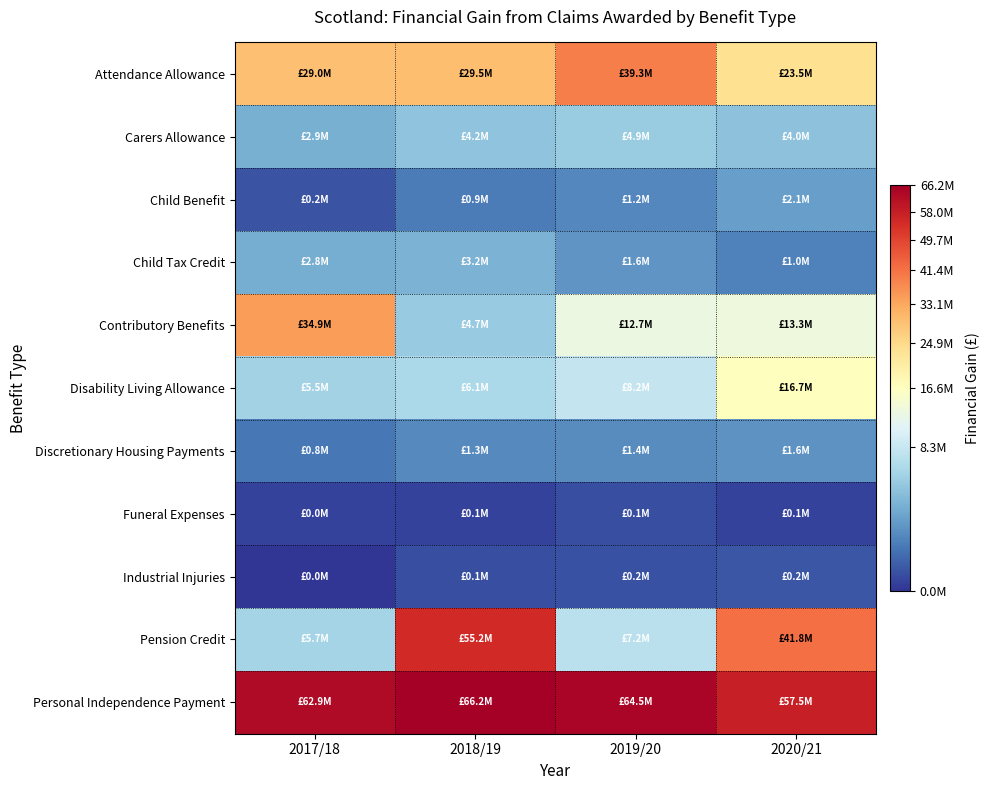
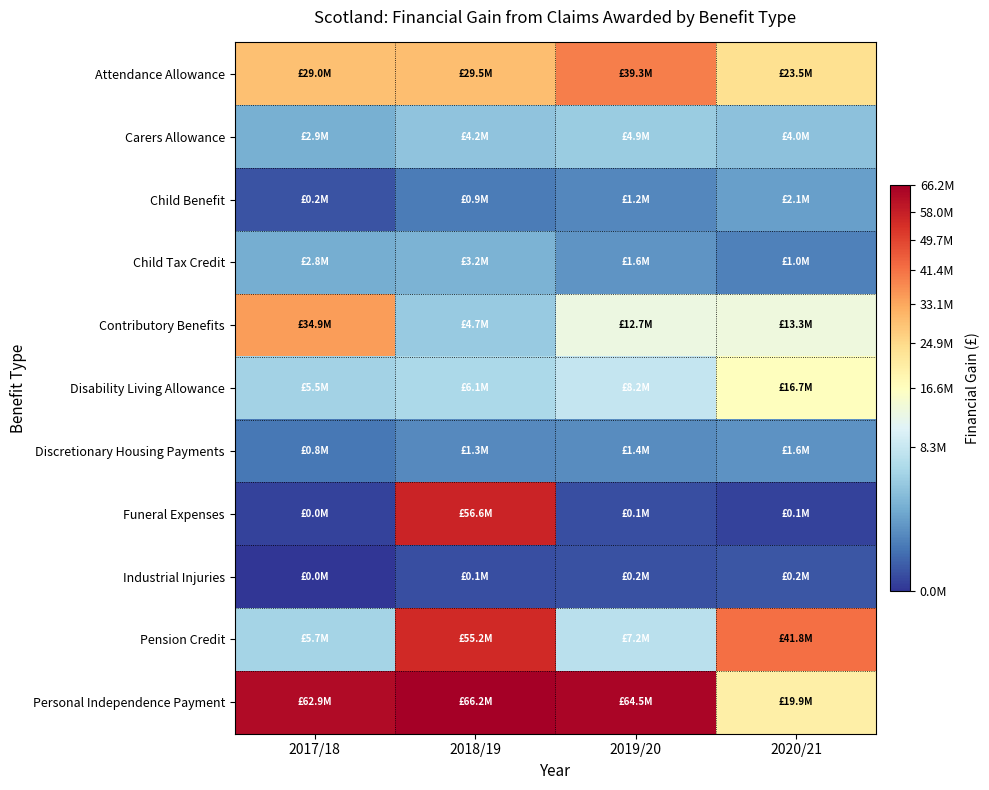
Funeral Expenses, 2018/19: £0.1M -> £56.6M
Personal Independence Payment, 2020/21: £57.5M -> £19.9M
